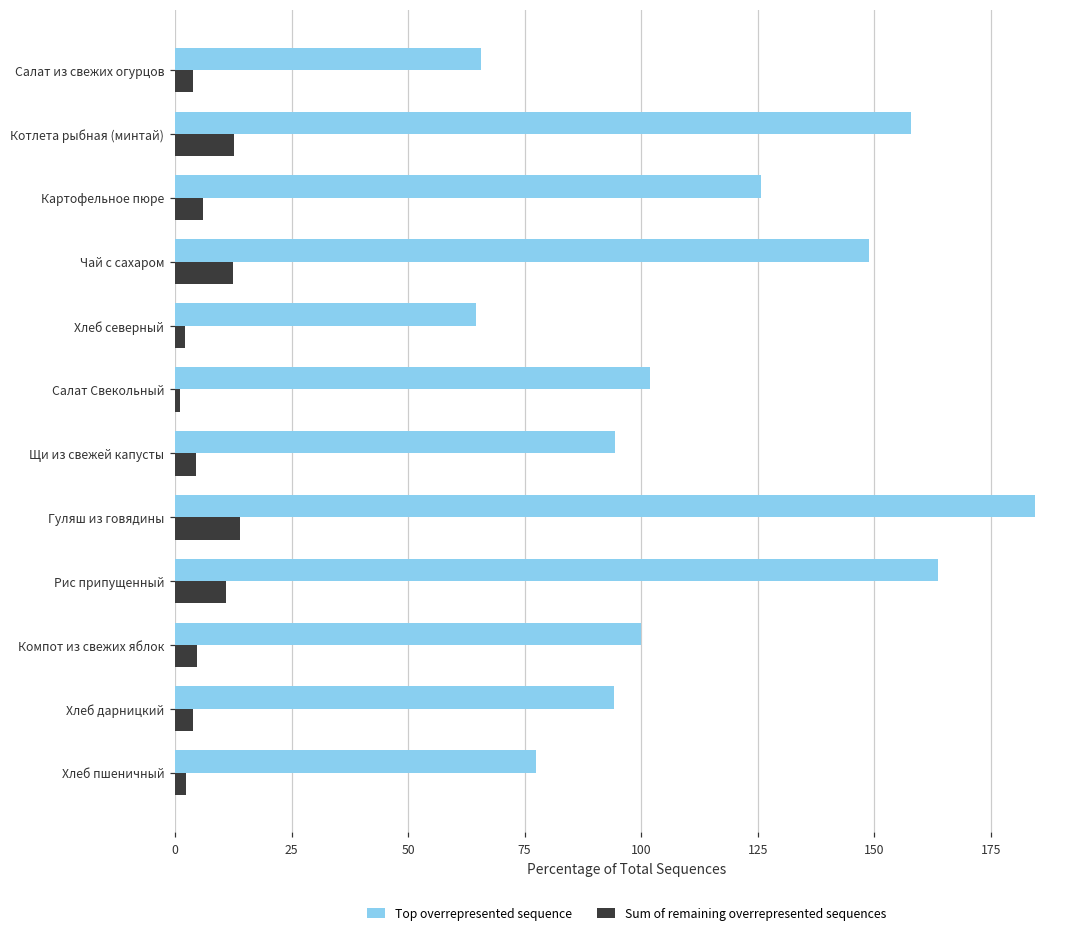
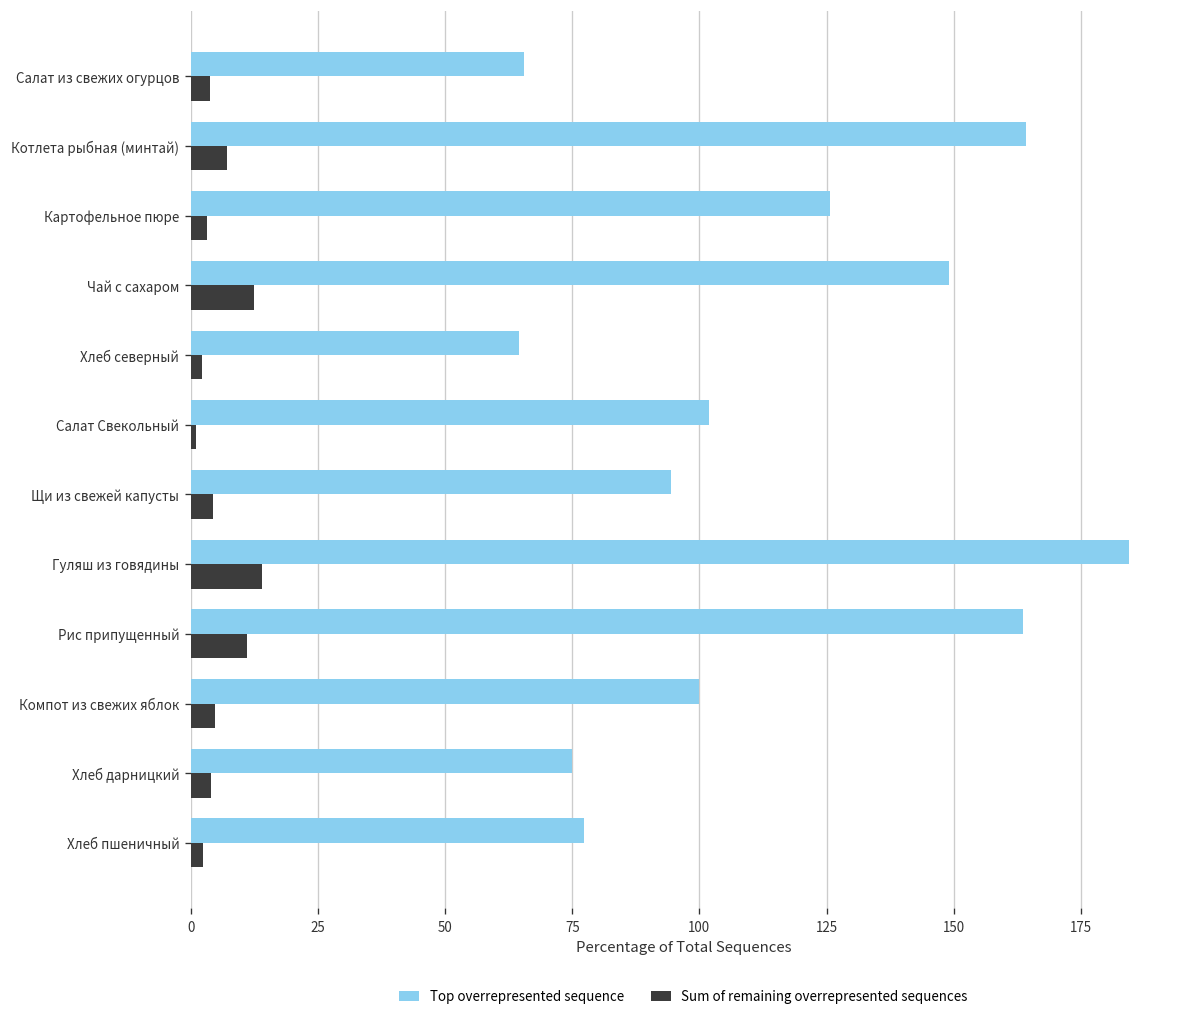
Top overrepresented sequence, Котлета рыбная (минтай): 158 -> 164
Sum of remaining overrepresented sequences, Котлета рыбная (минтай): 13 -> 7
Sum of remaining overrepresented sequences, Картофельное пюре: 6 -> 3
Top overrepresented sequence, Хлеб дарницкий: 94 -> 75
